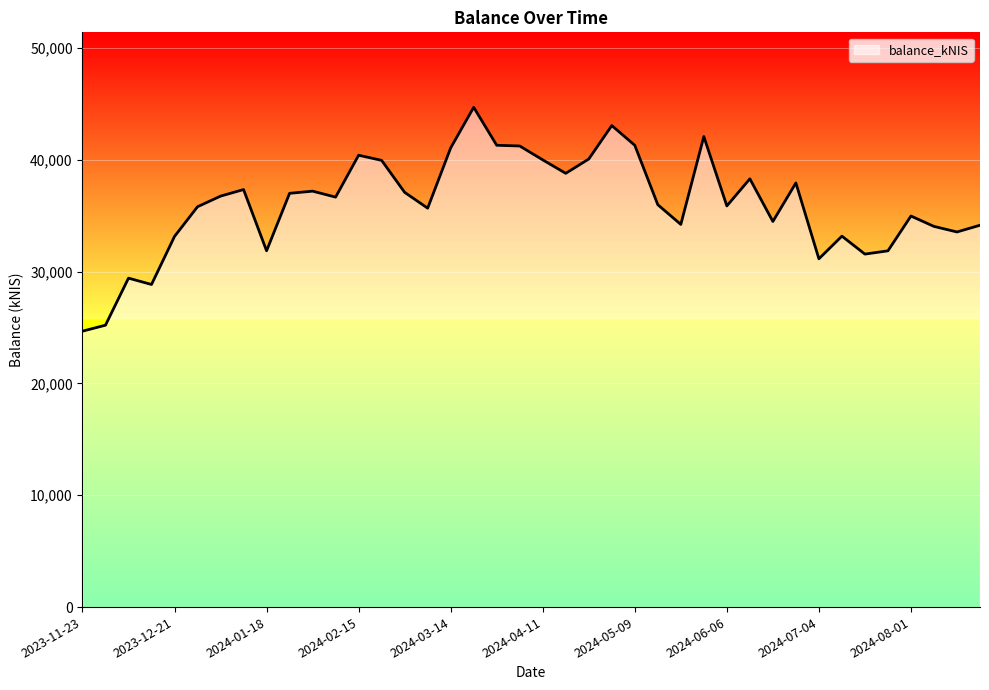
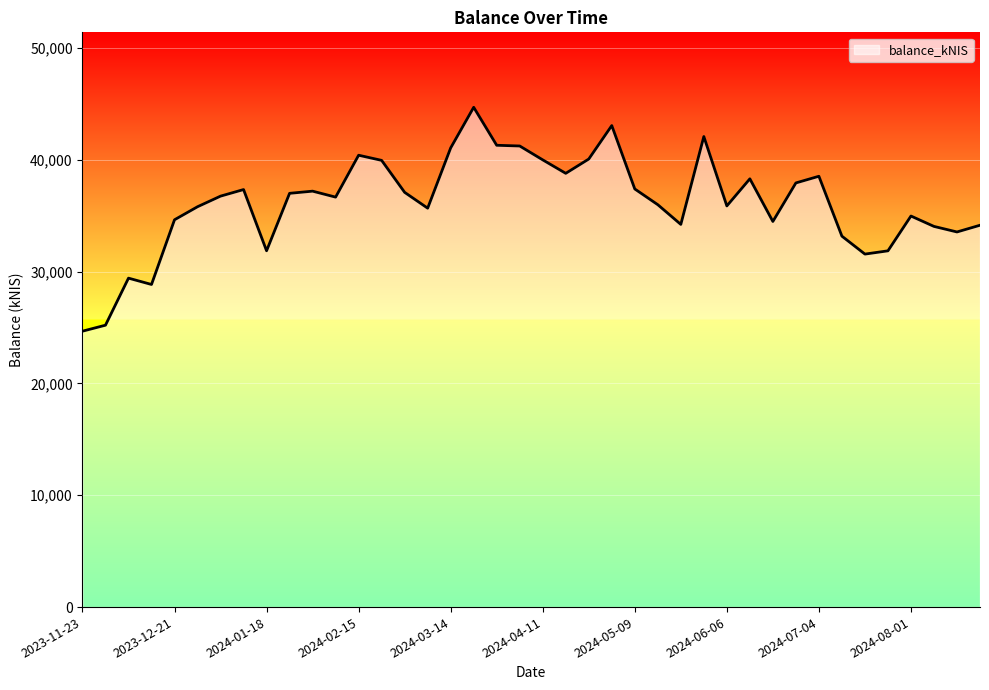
2023-12-21: 33,100 -> 34,600
2024-05-09: 41,300 -> 37,400
2024-07-04: 31,100 -> 38,500
